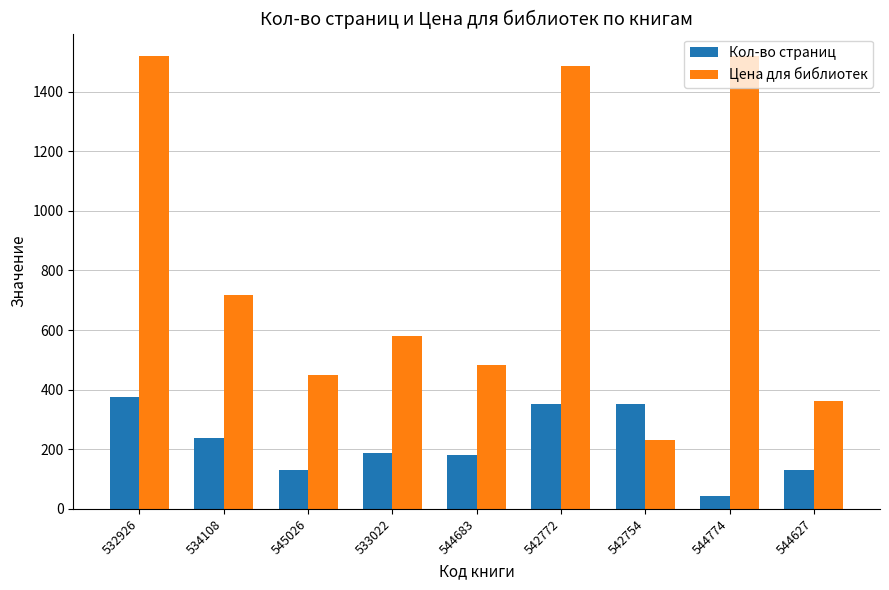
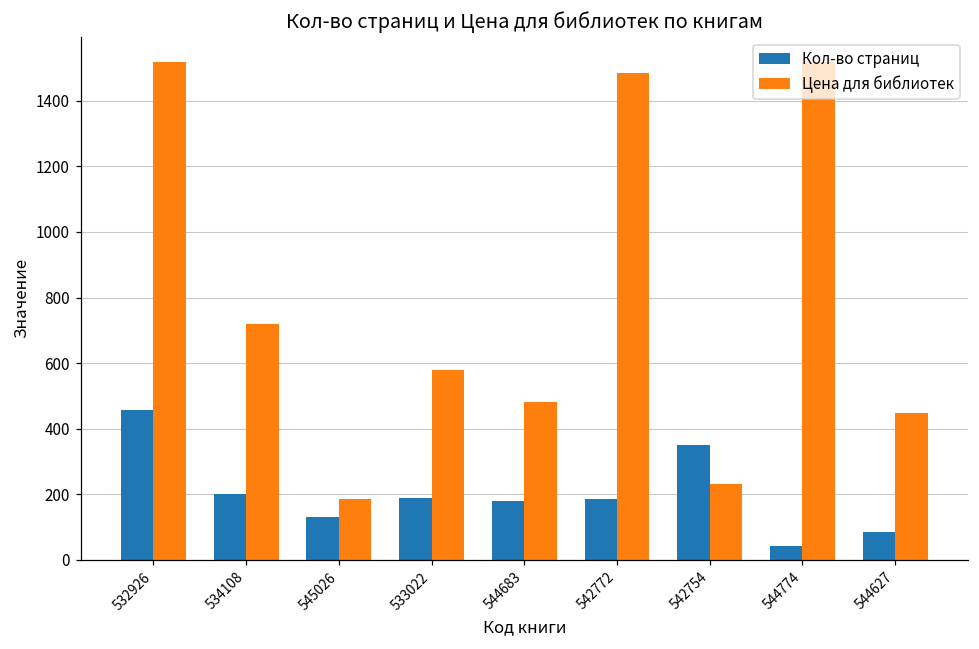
Кол-во страниц, 532926: 380 -> 460
Кол-во страниц, 534108: 240 -> 200
Цена для библиотек, 545026: 450 -> 180
Кол-во страниц, 542772: 350 -> 180
Кол-во страниц, 544627: 130 -> 90
Цена для библиотек, 544627: 360 -> 450
